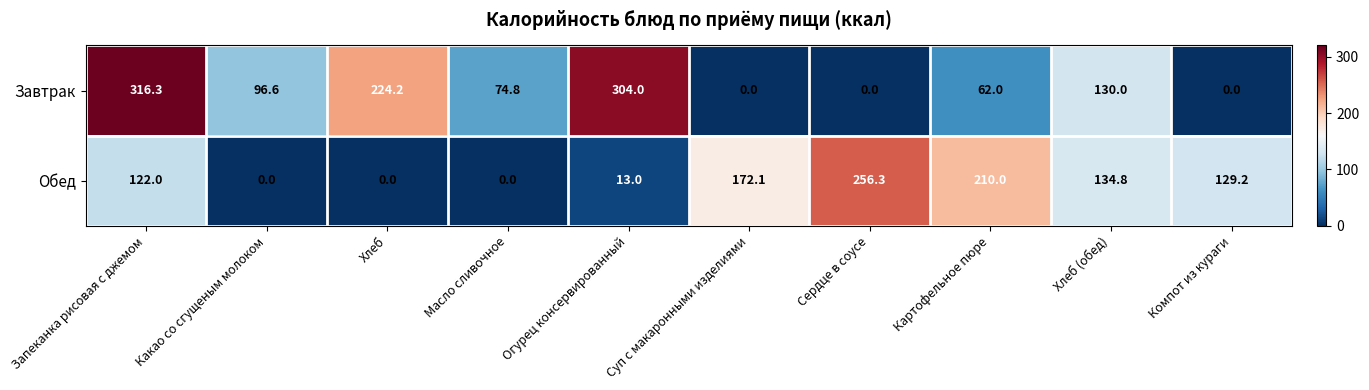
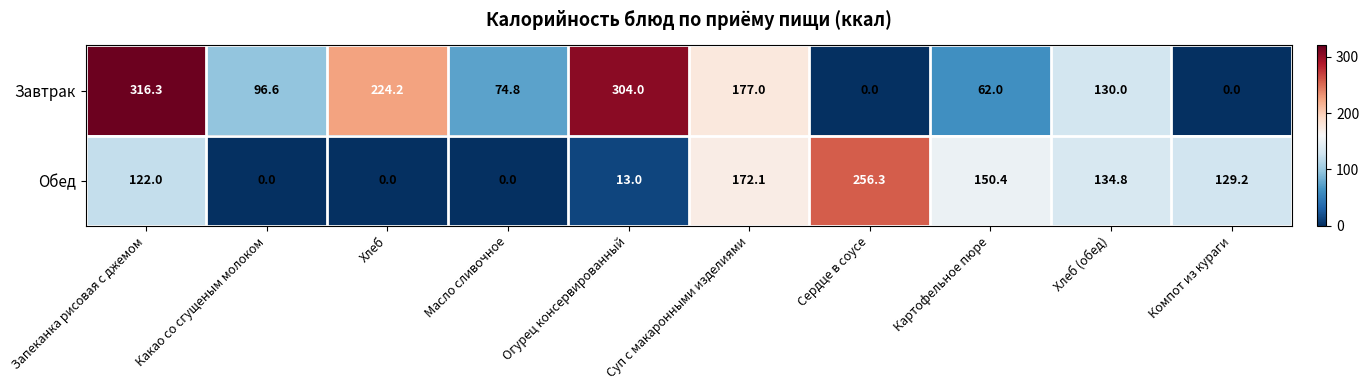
Завтрак, Суп с макаронными изделиями: 0.0 -> 177.0
Обед, Картофельное пюре: 210.0 -> 150.4
